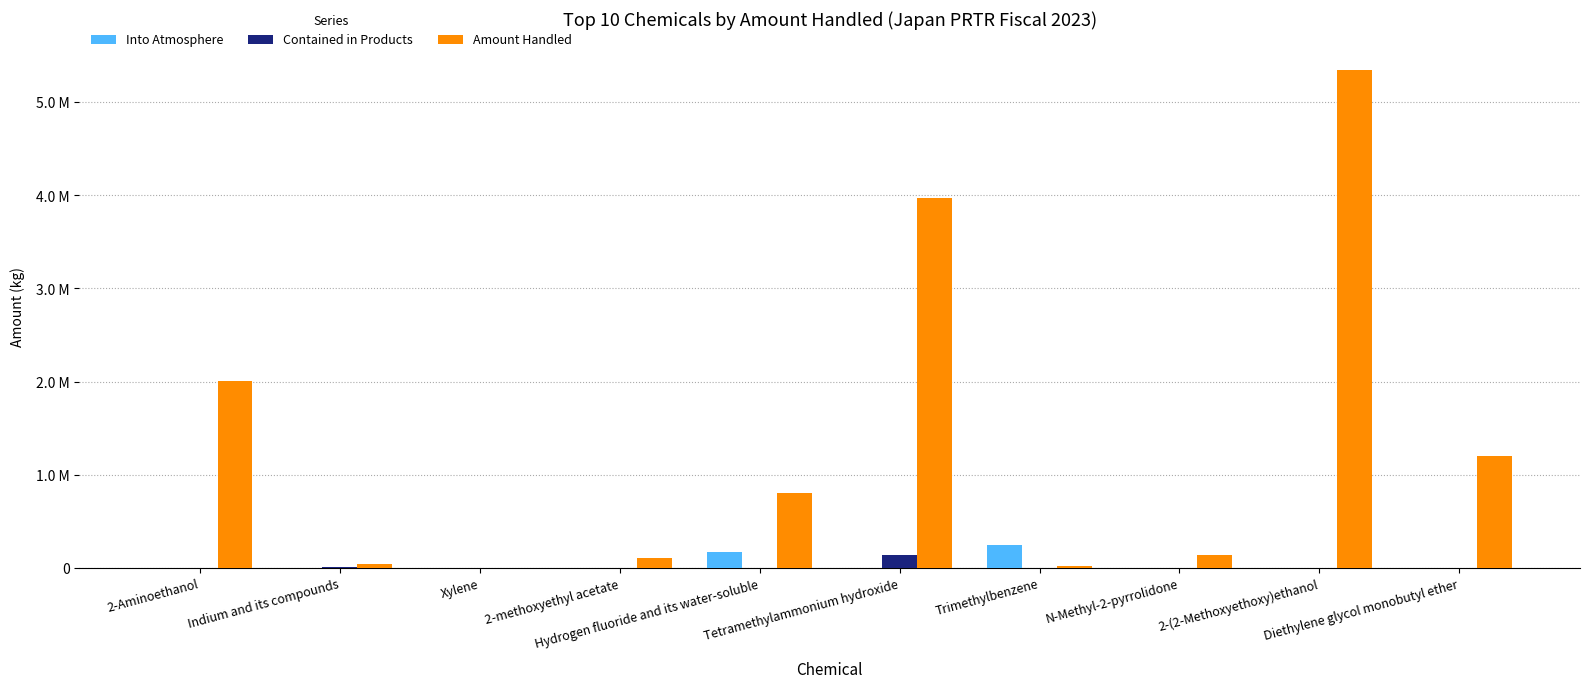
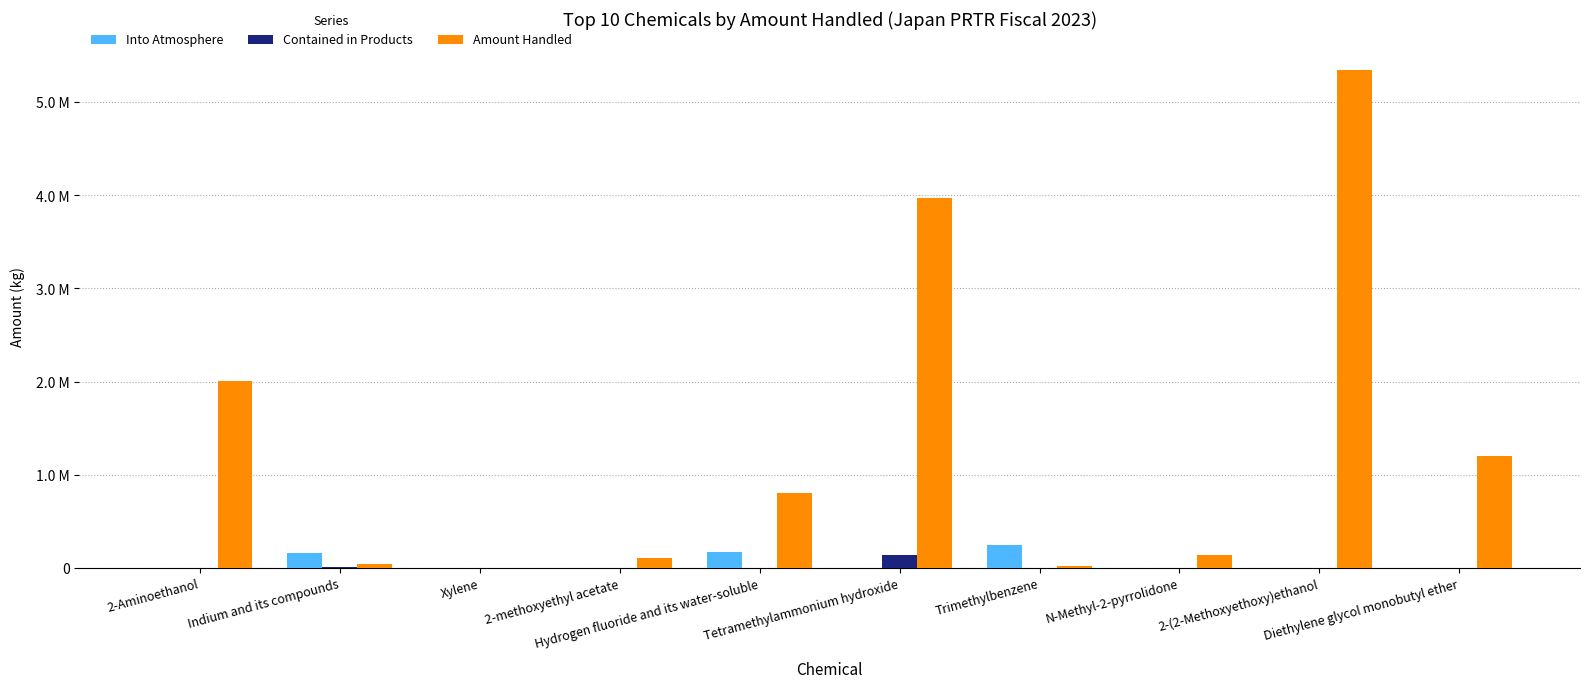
Into Atmosphere, Indium and its compounds: 0 -> 200000
